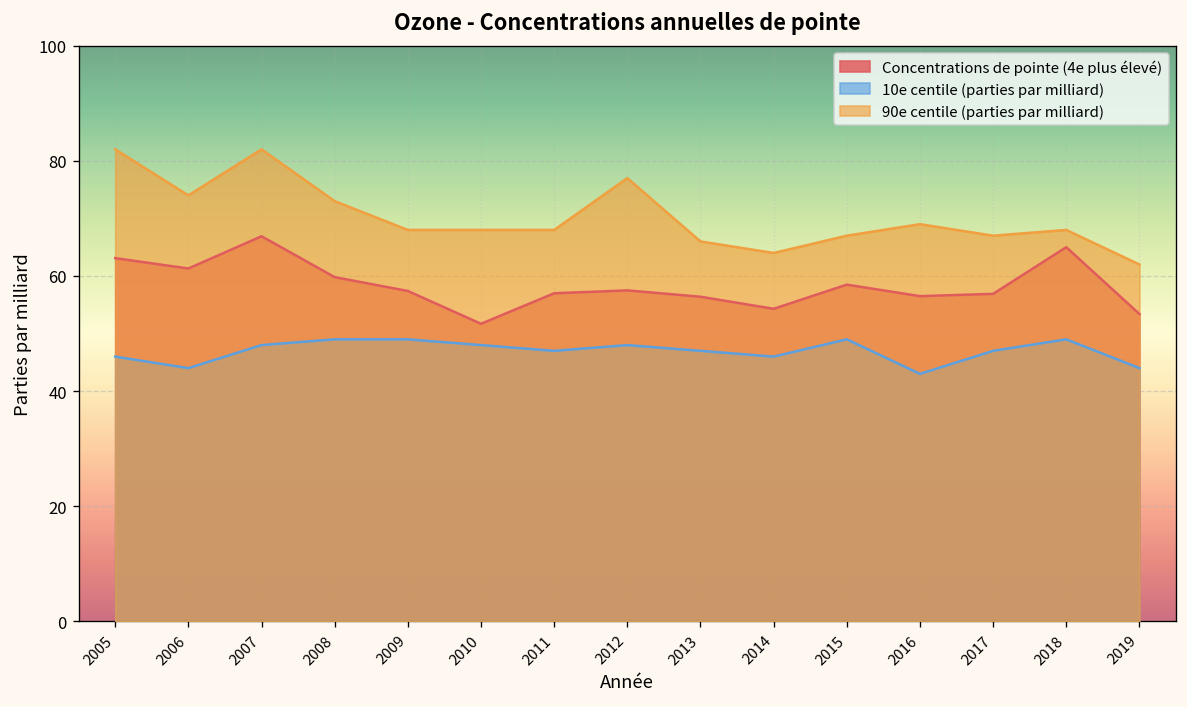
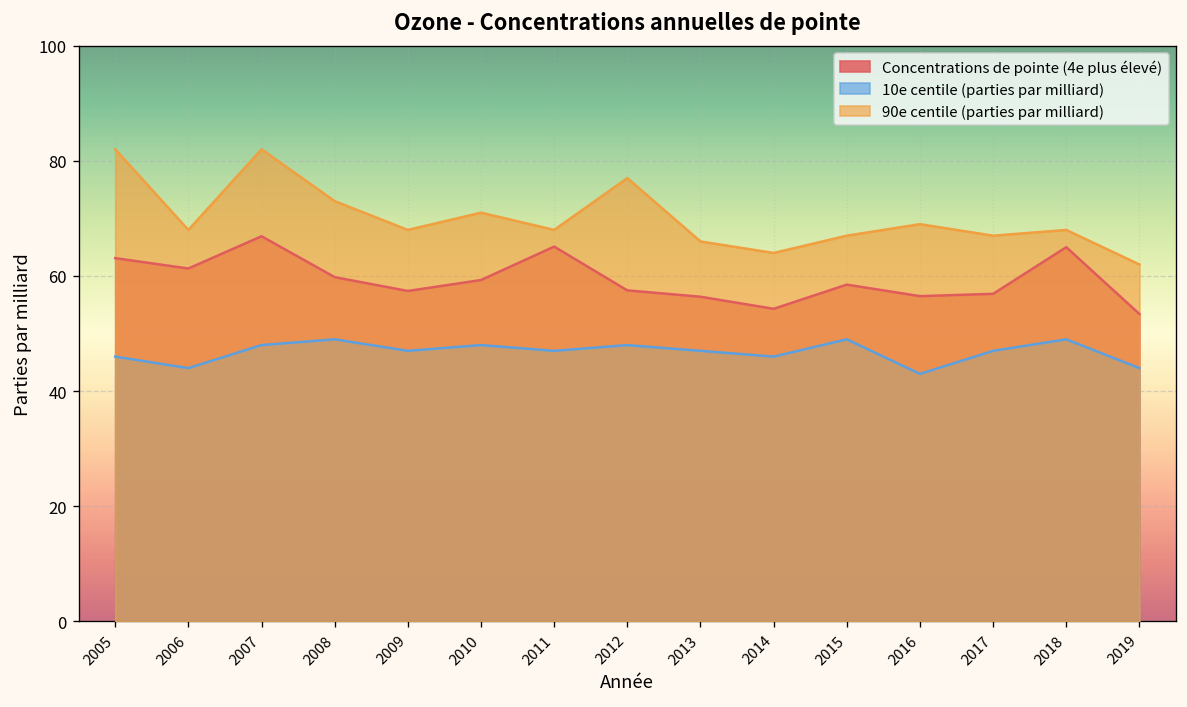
90e centile (parties par milliard), 2006: 74 -> 68
10e centile (parties par milliard), 2009: 49 -> 47
Concentrations de pointe (4e plus élevé), 2010: 52 -> 59
90e centile (parties par milliard), 2010: 68 -> 71
Concentrations de pointe (4e plus élevé), 2011: 57 -> 65
